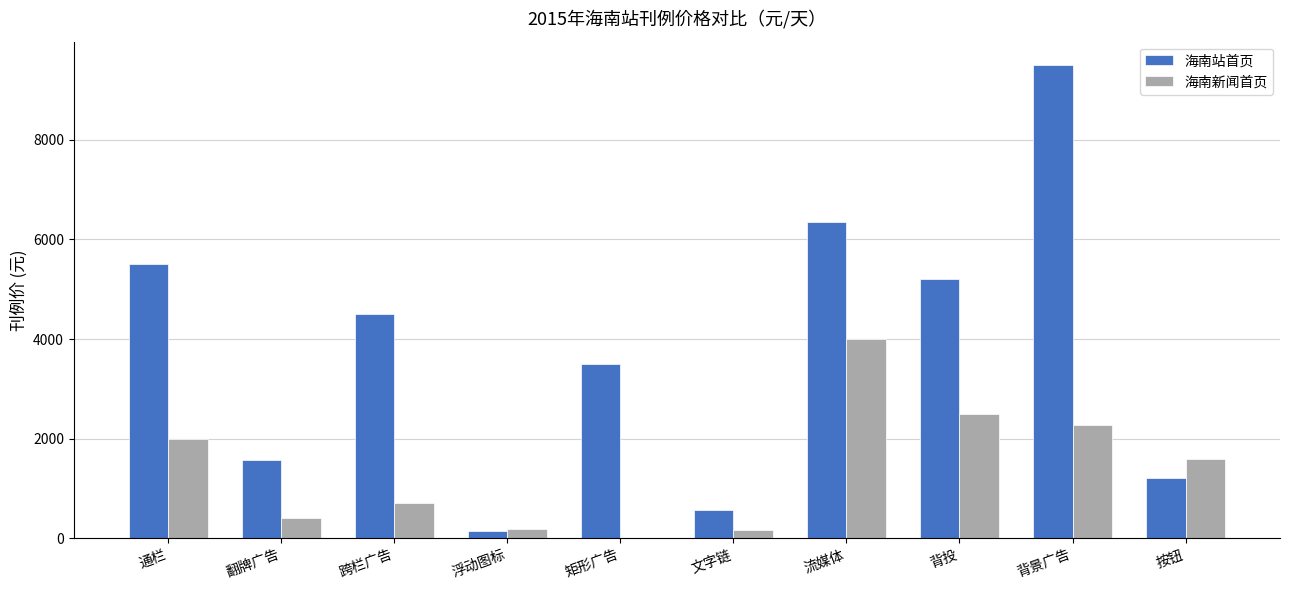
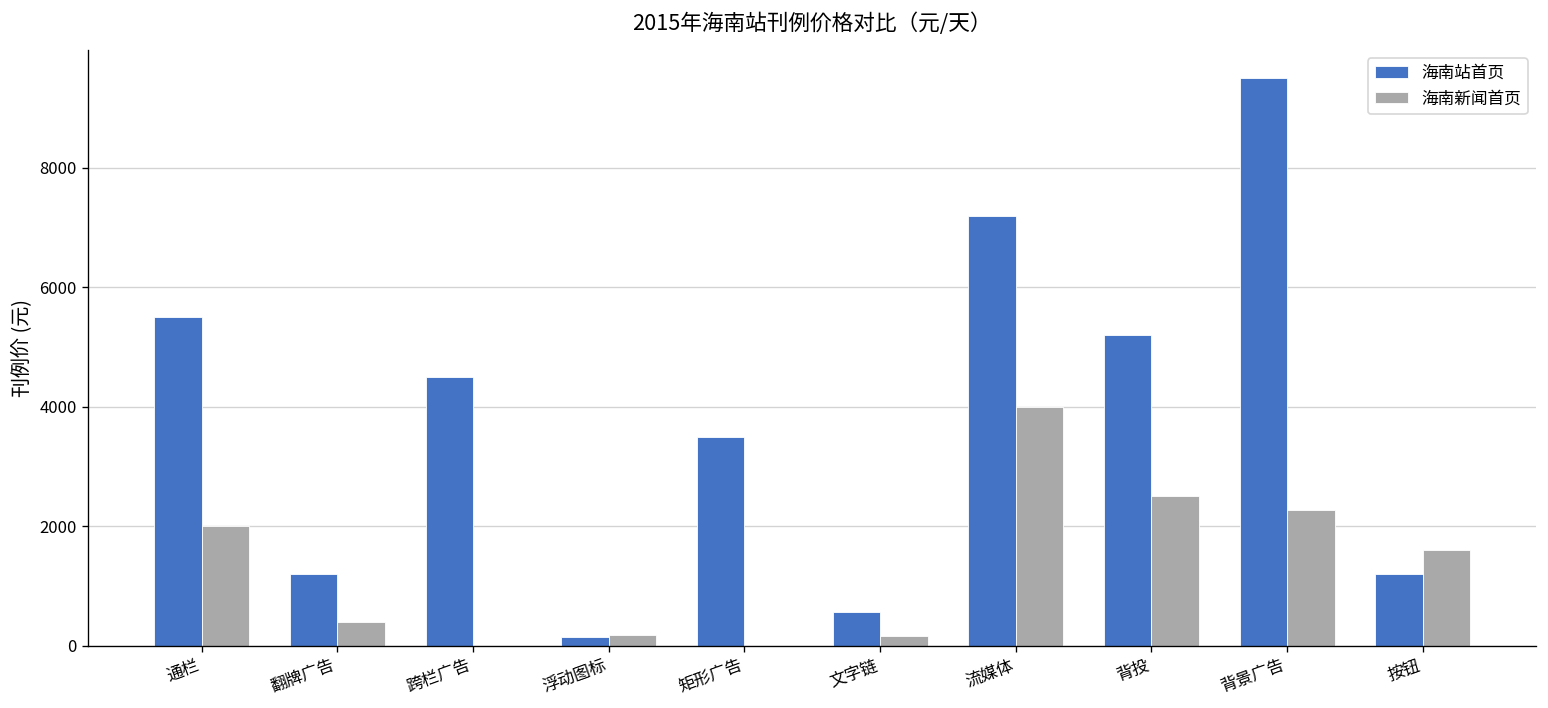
海南站首页, 翻牌广告: 1600 -> 1200
海南新闻首页, 跨栏广告: 700 -> 0
海南站首页, 流媒体: 6400 -> 7200
